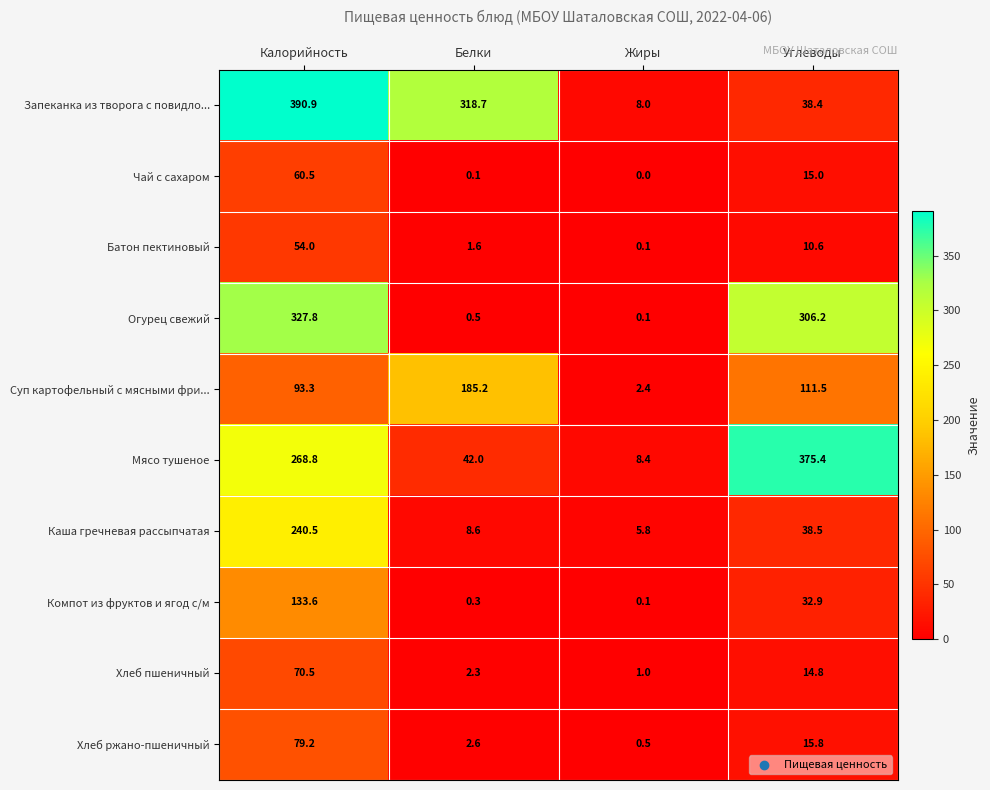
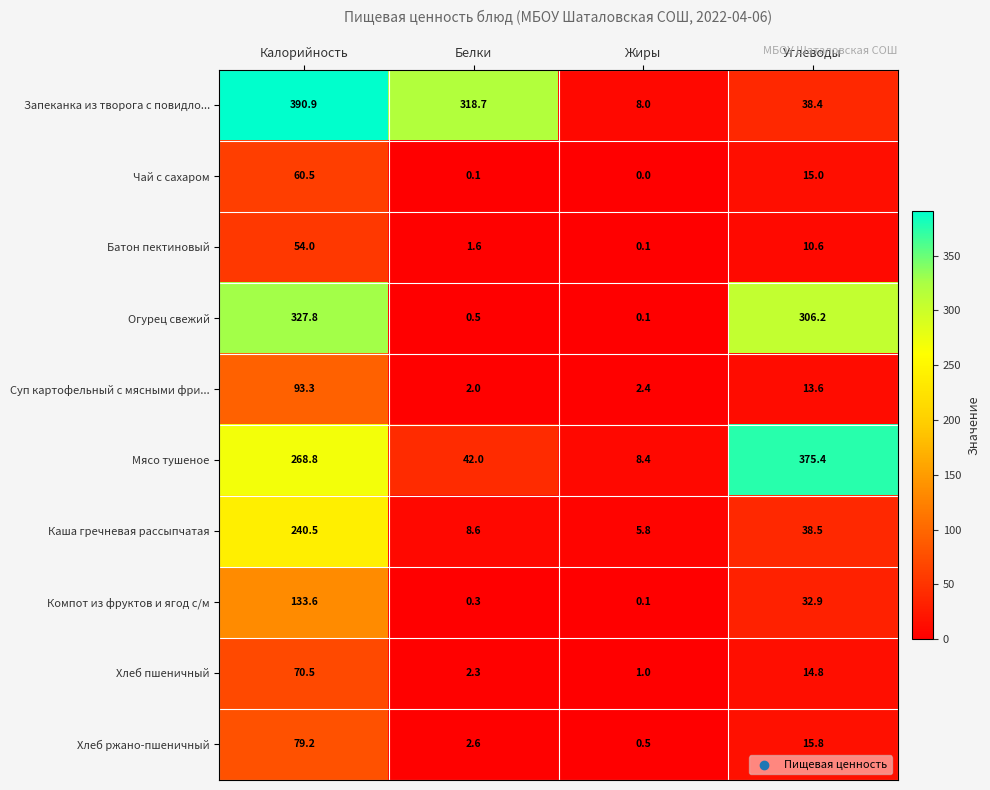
Суп картофельный с мясными фри..., Белки: 185.2 -> 2.0
Суп картофельный с мясными фри..., Углеводы: 111.5 -> 13.6
